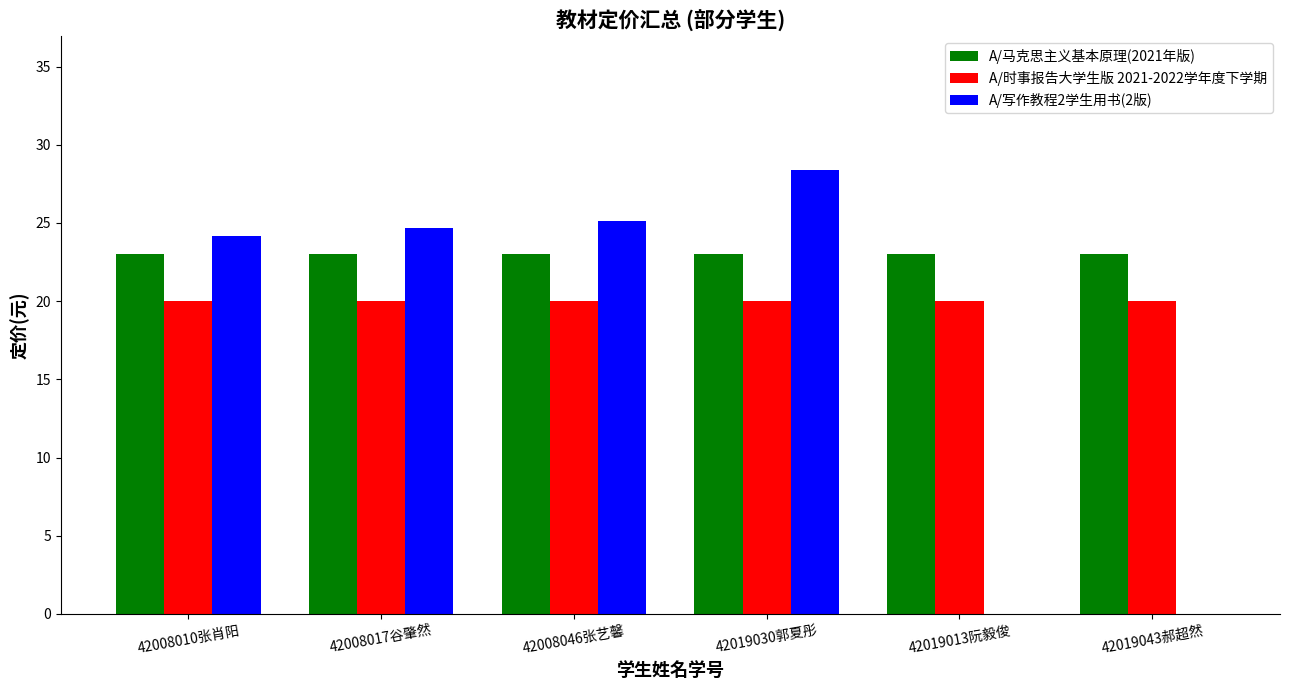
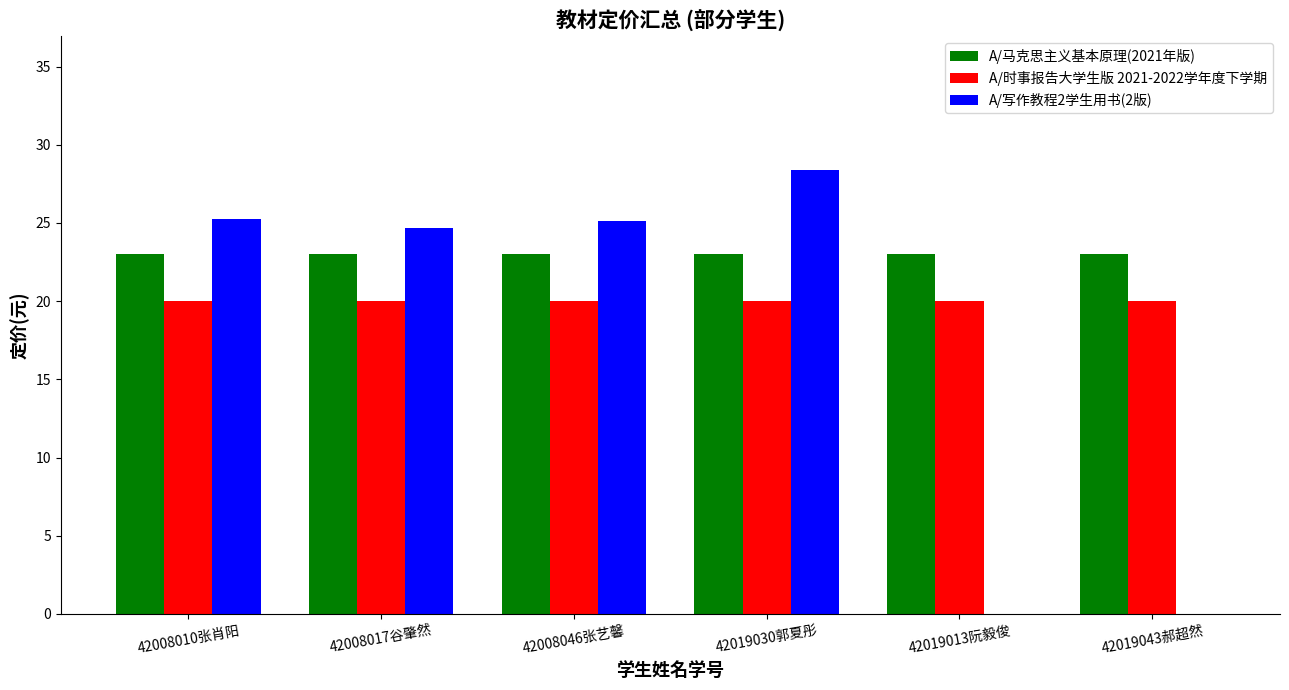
A/写作教程2学生用书(2版), 42008010张肖阳: 24.2 -> 25.3
